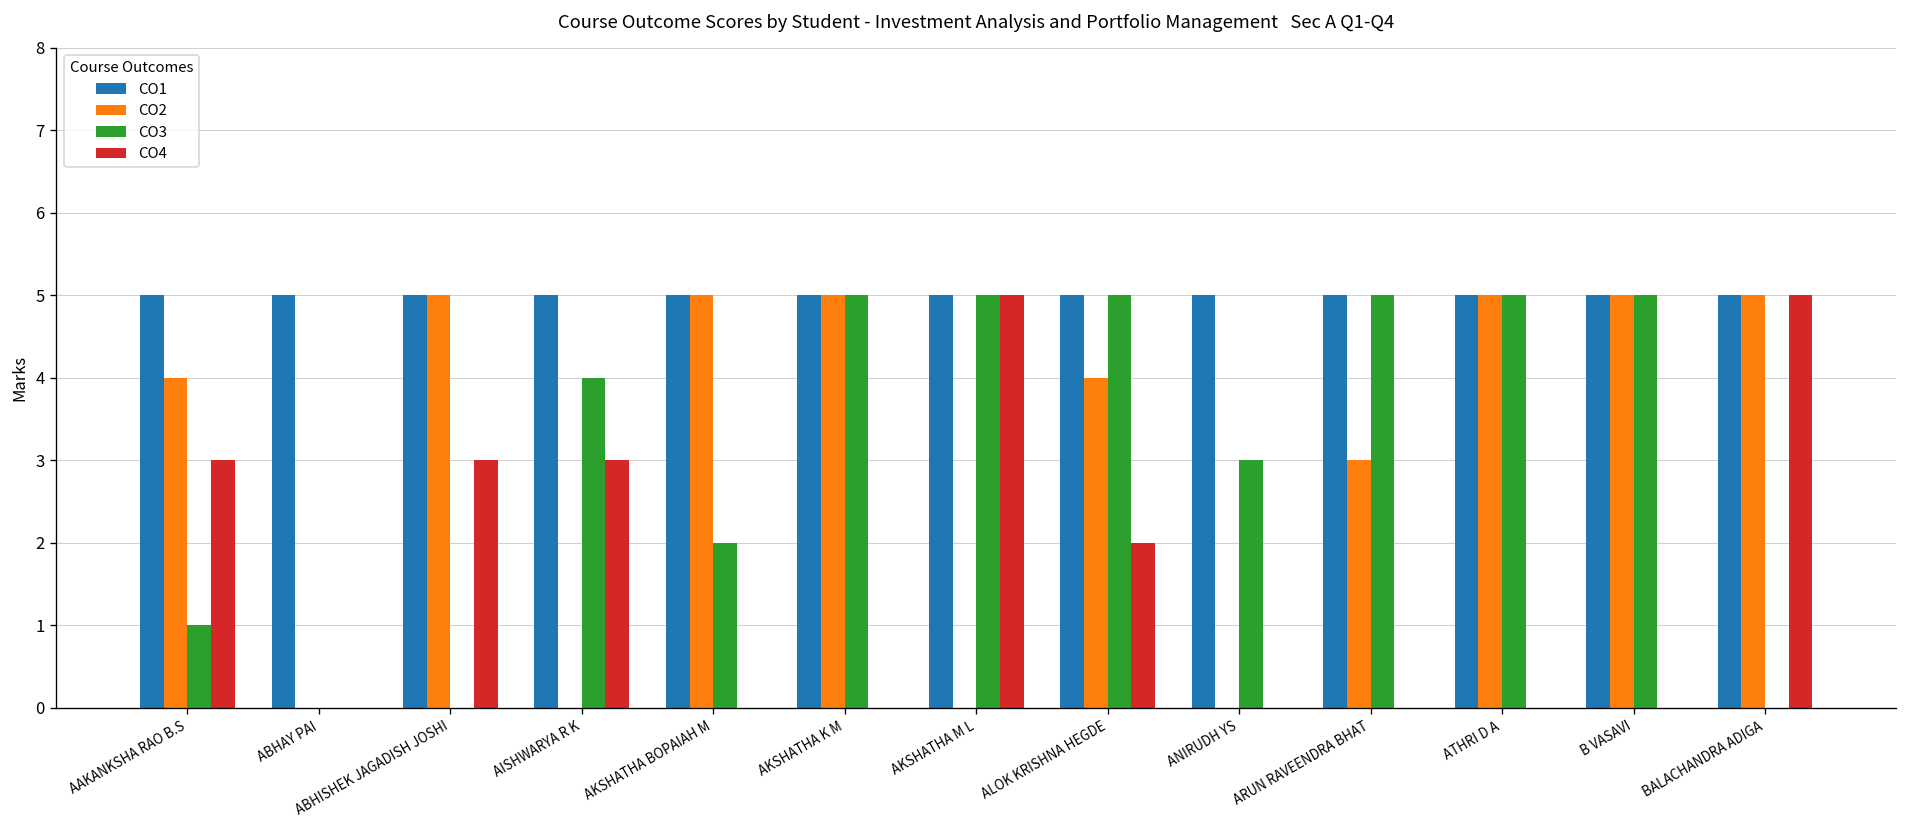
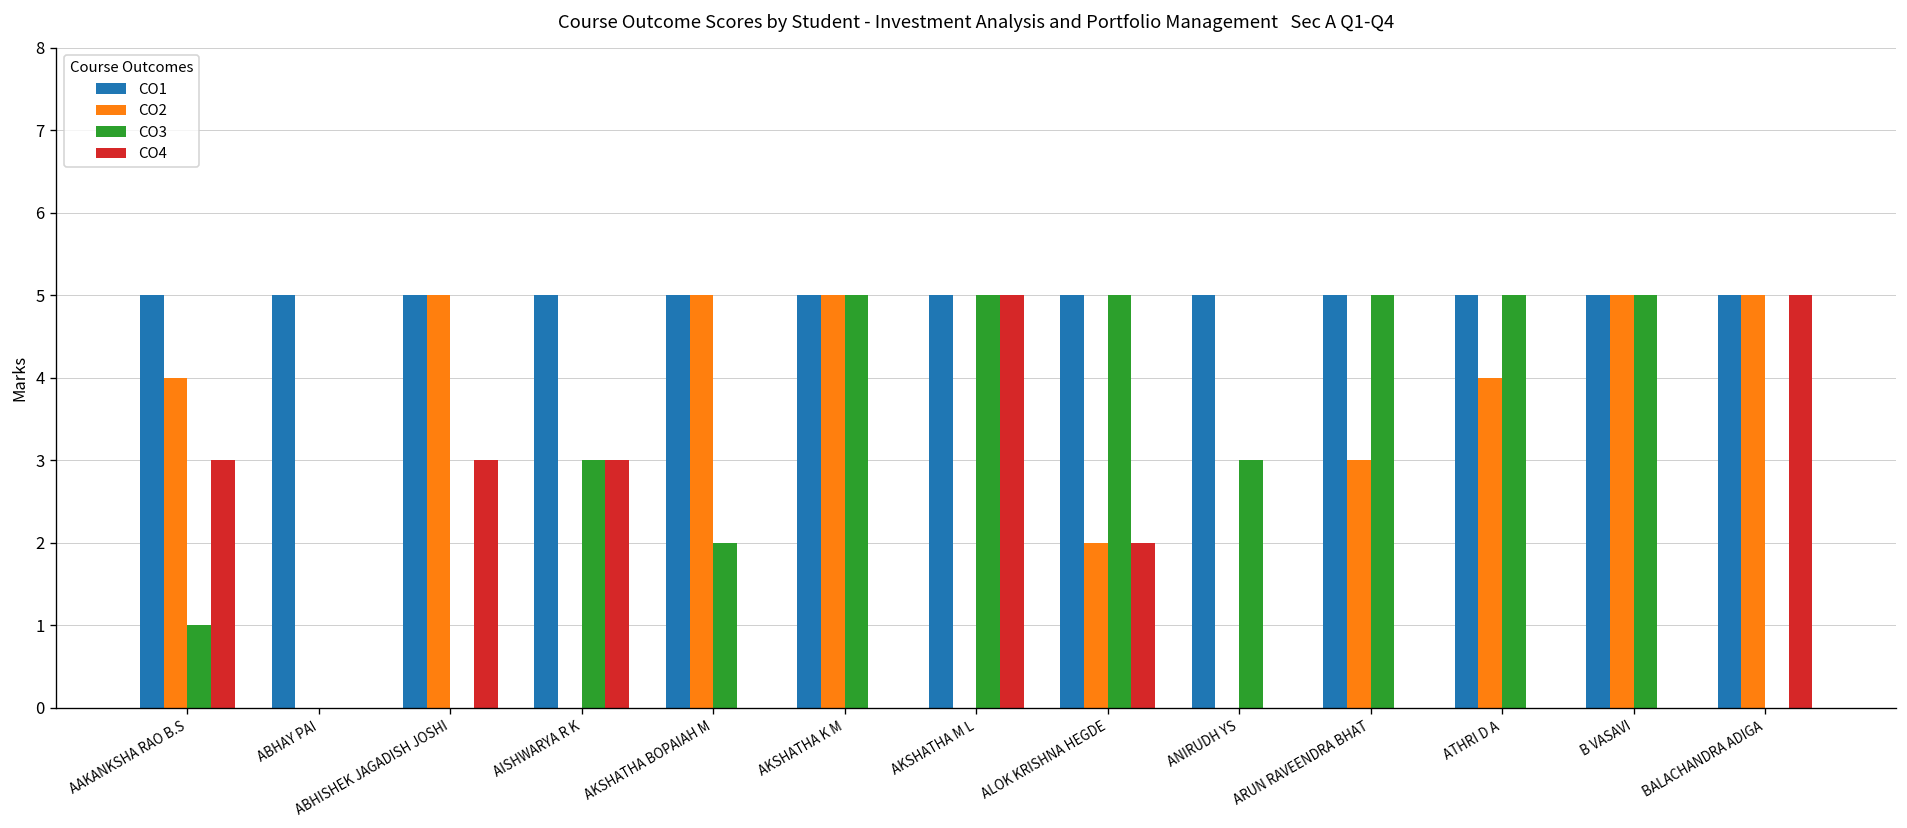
CO3, AISHWARYA R K: 4 -> 3
CO2, ALOK KRISHNA HEGDE: 4 -> 2
CO2, ATHRI D A: 5 -> 4
